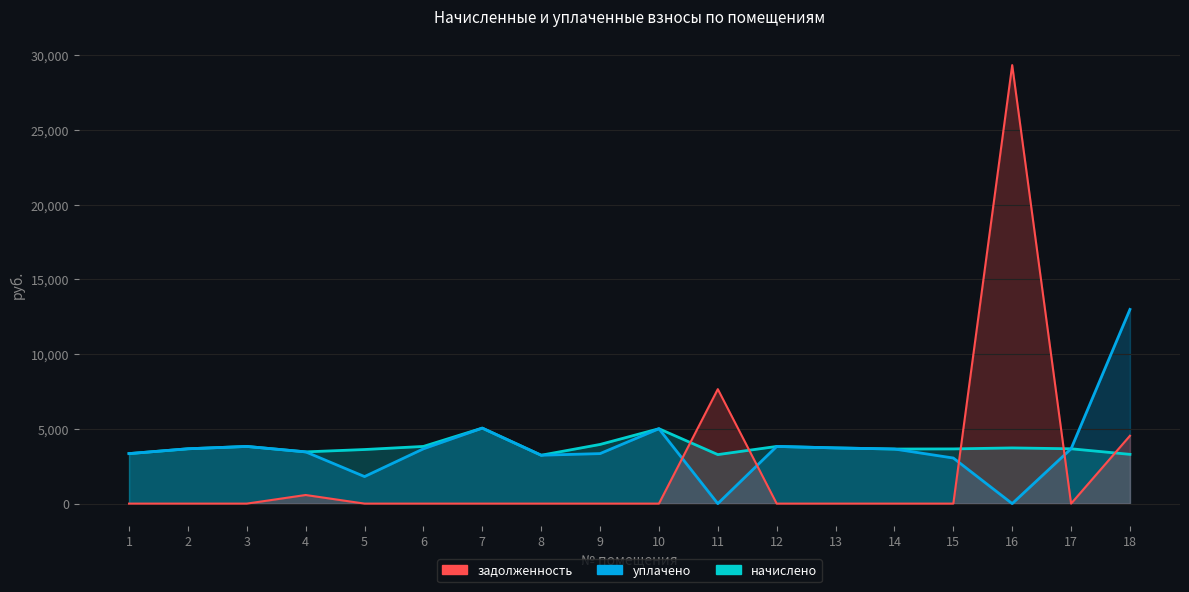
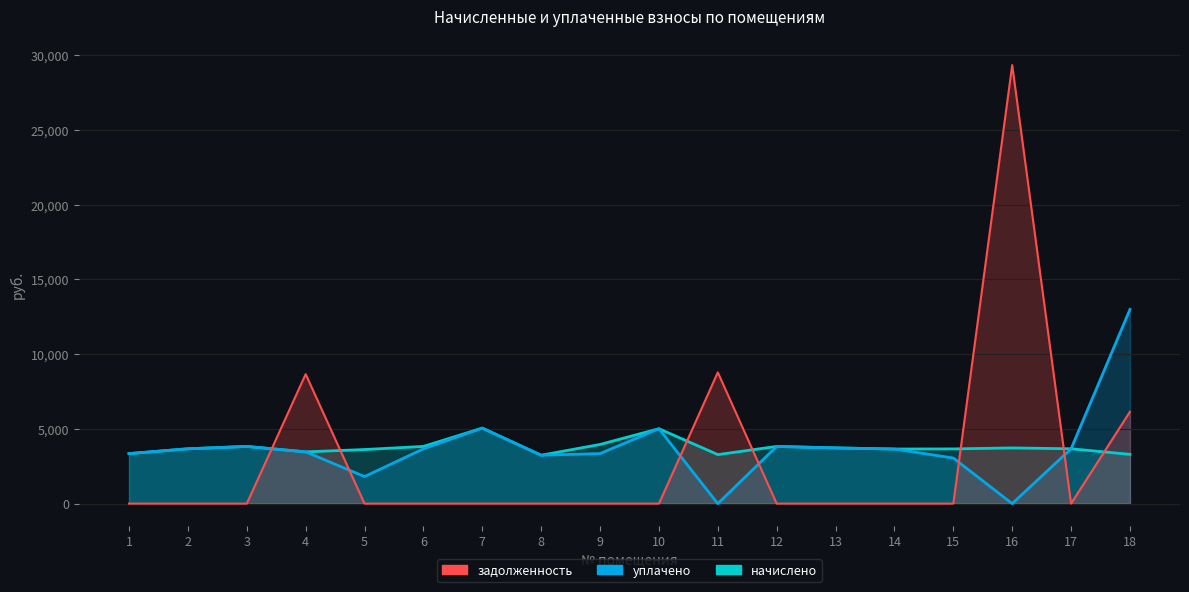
задолженность, 4: 600 -> 8,700
задолженность, 11: 7,700 -> 8,800
задолженность, 18: 4,500 -> 6,100
